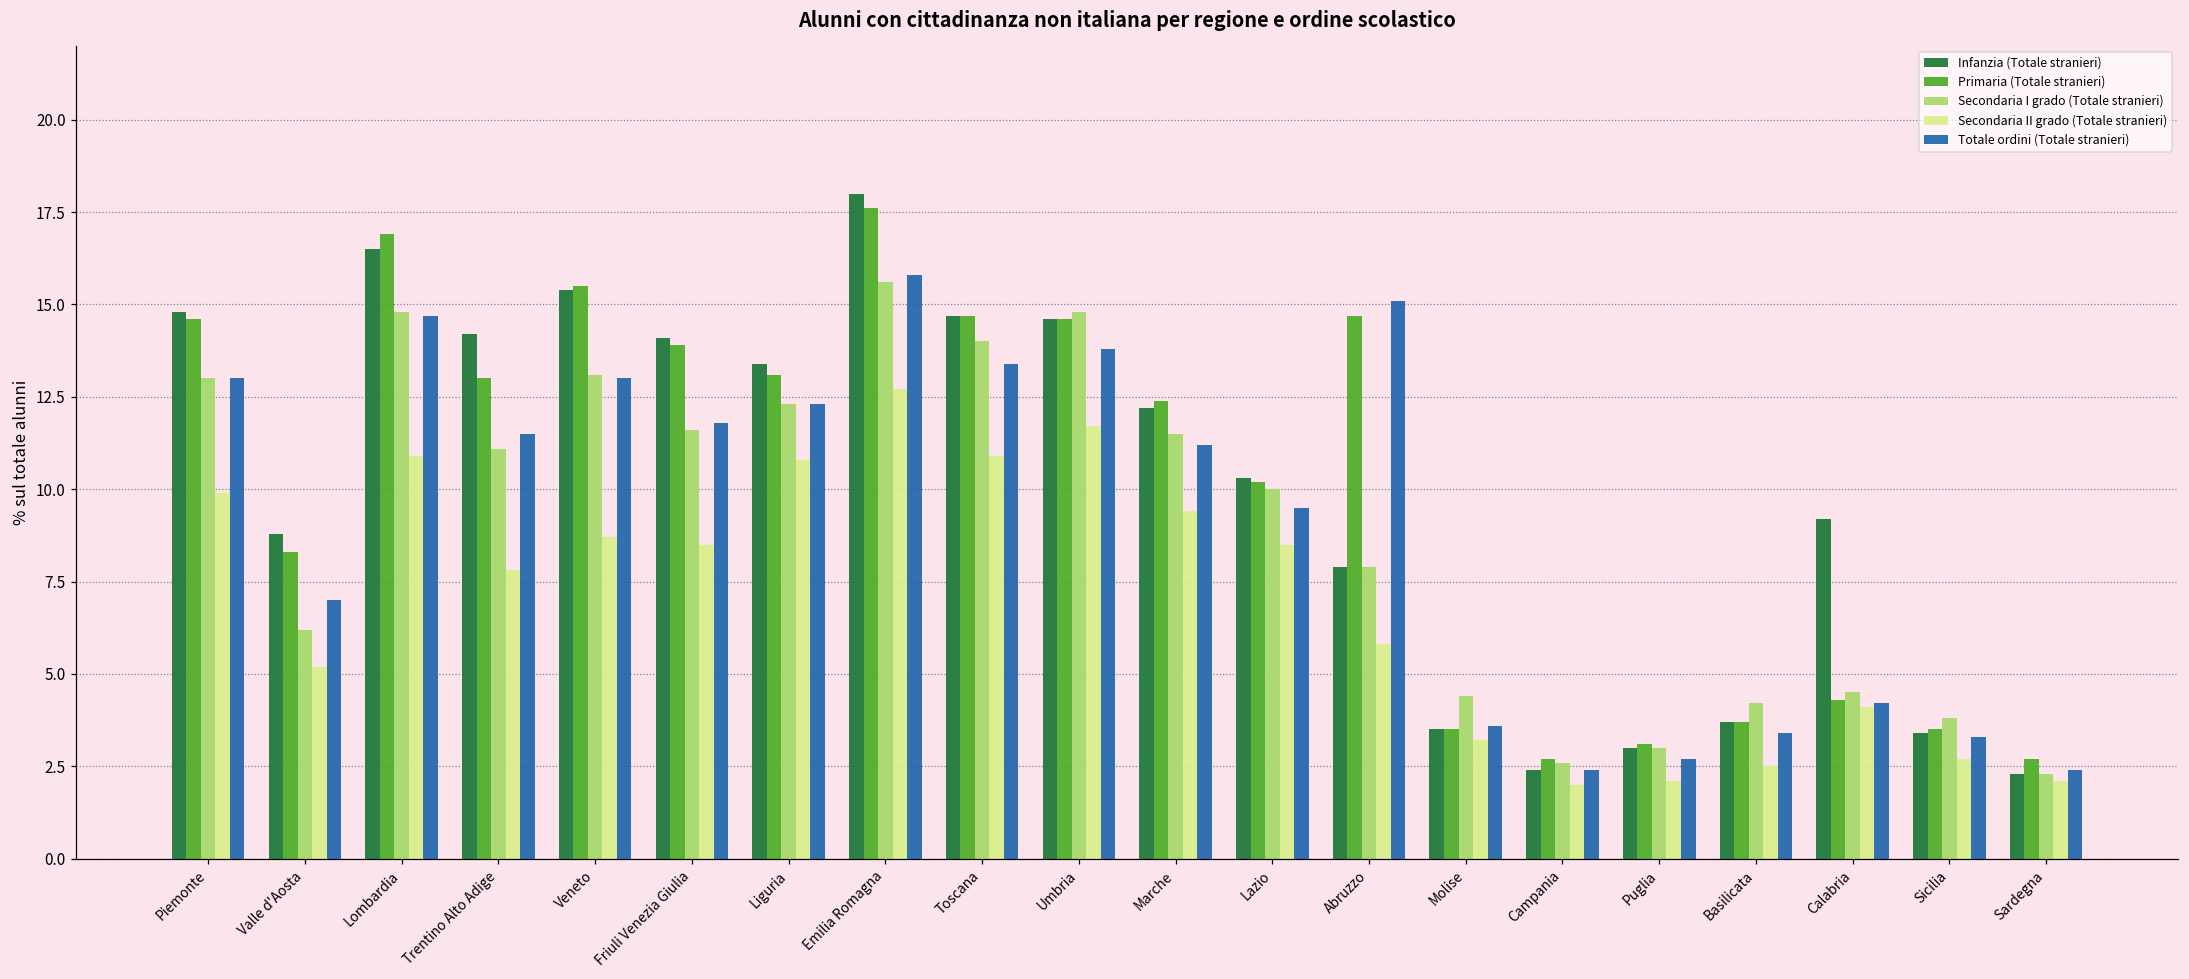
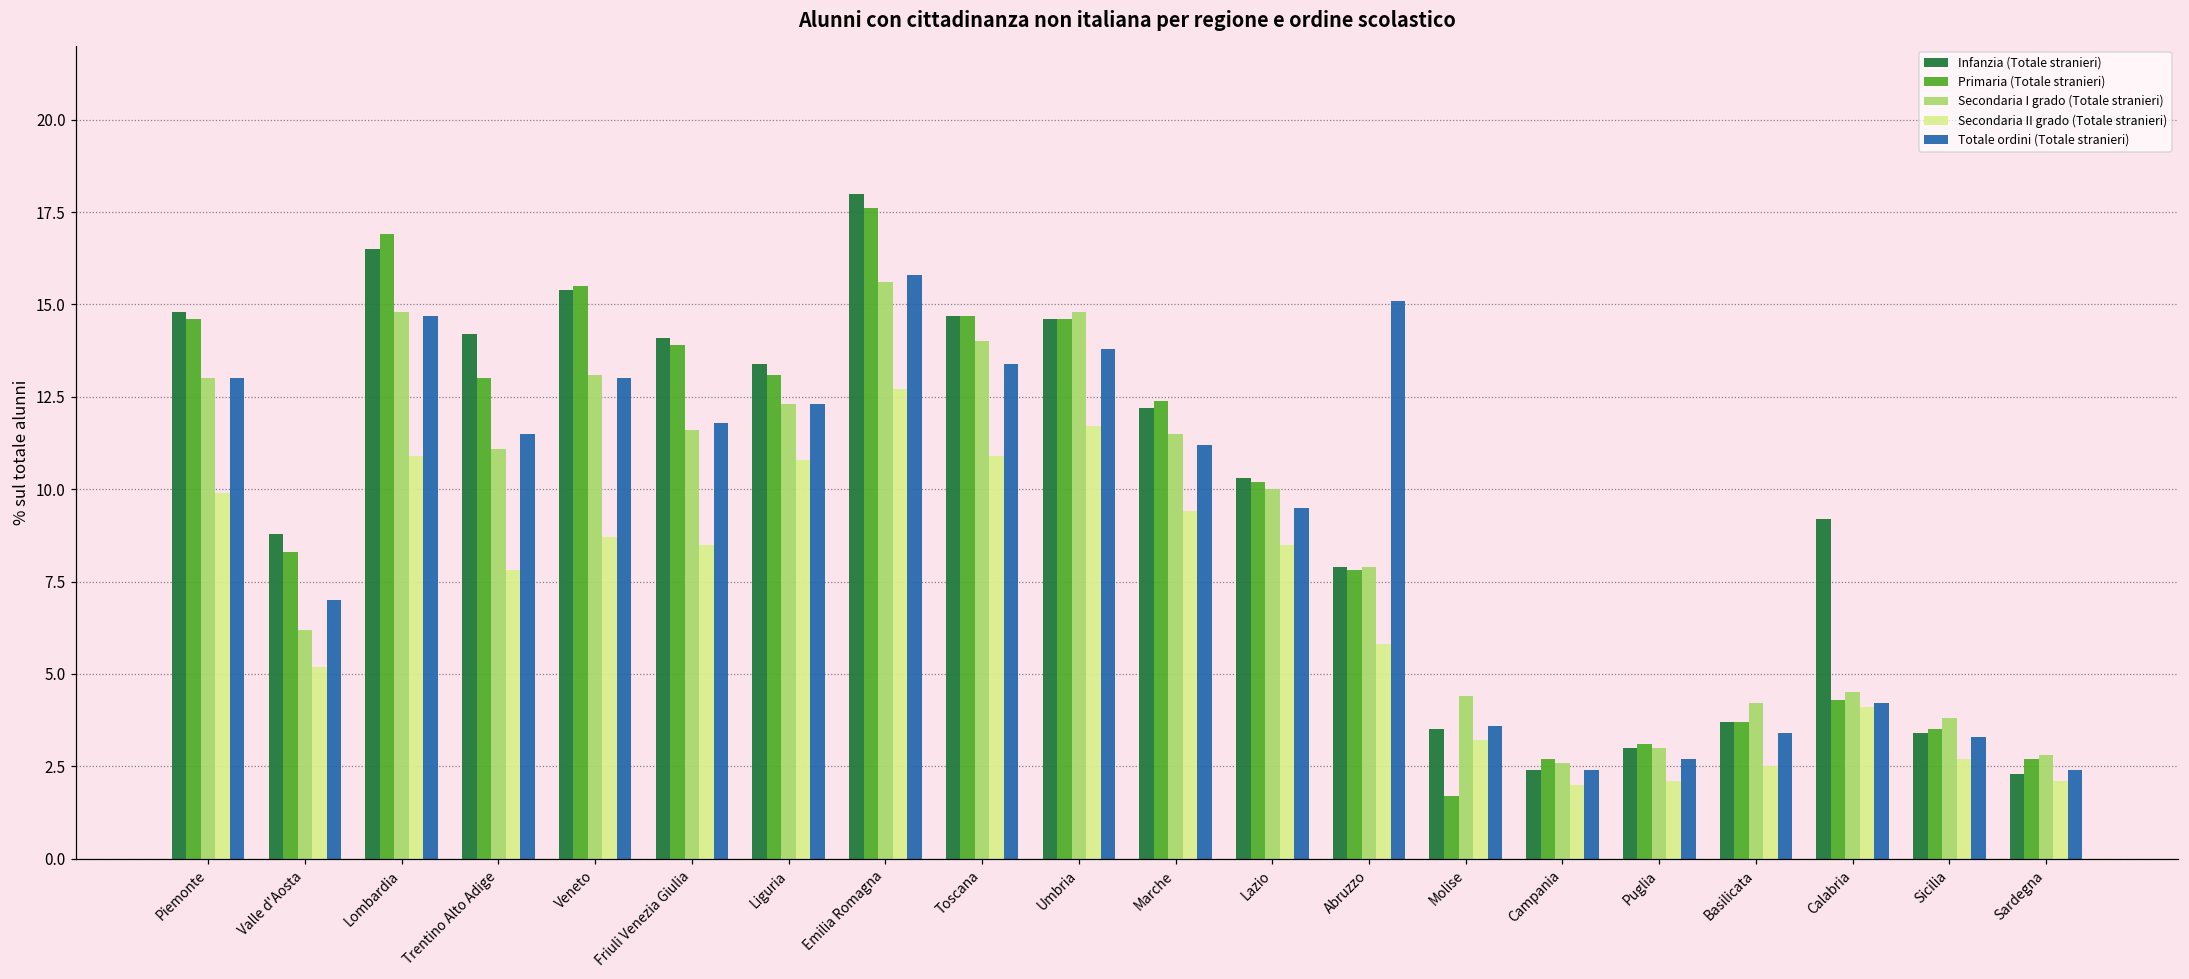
Primaria (Totale stranieri), Abruzzo: 14.7 -> 7.8
Primaria (Totale stranieri), Molise: 3.5 -> 1.7
Secondaria I grado (Totale stranieri), Sardegna: 2.3 -> 2.8
